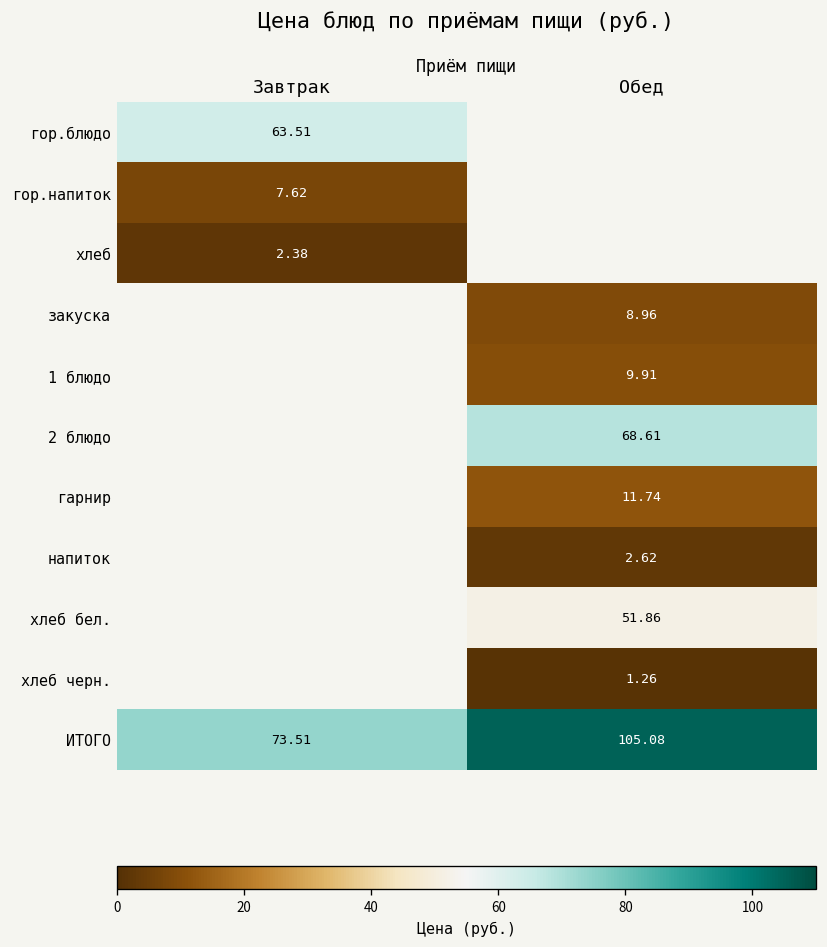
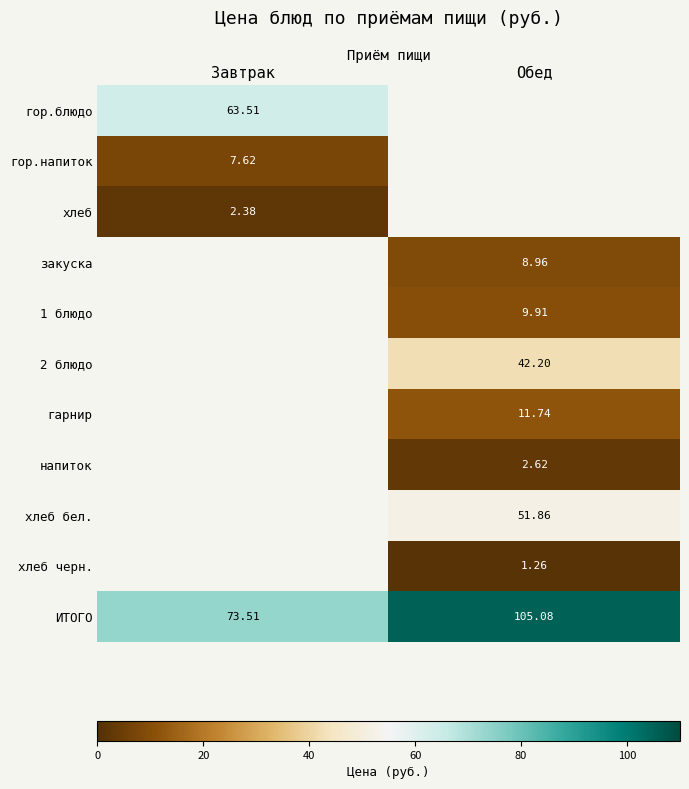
2 блюдо, Обед: 68.61 -> 42.20
